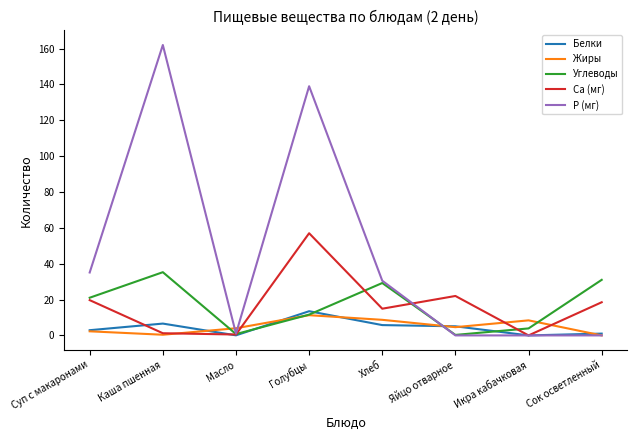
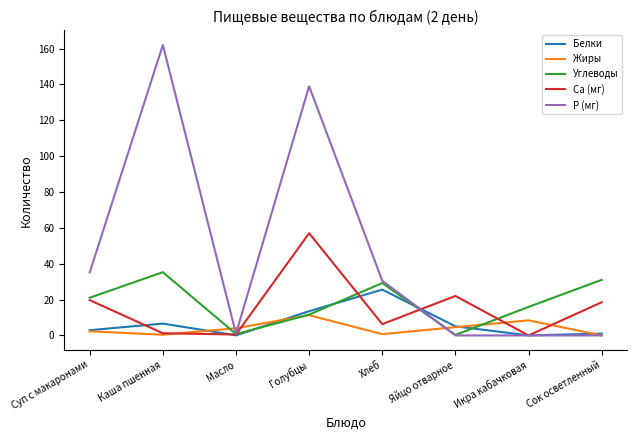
Белки, Хлеб: 6 -> 26
Жиры, Хлеб: 9 -> 1
Са (мг), Хлеб: 15 -> 6
Углеводы, Икра кабачковая: 4 -> 16
